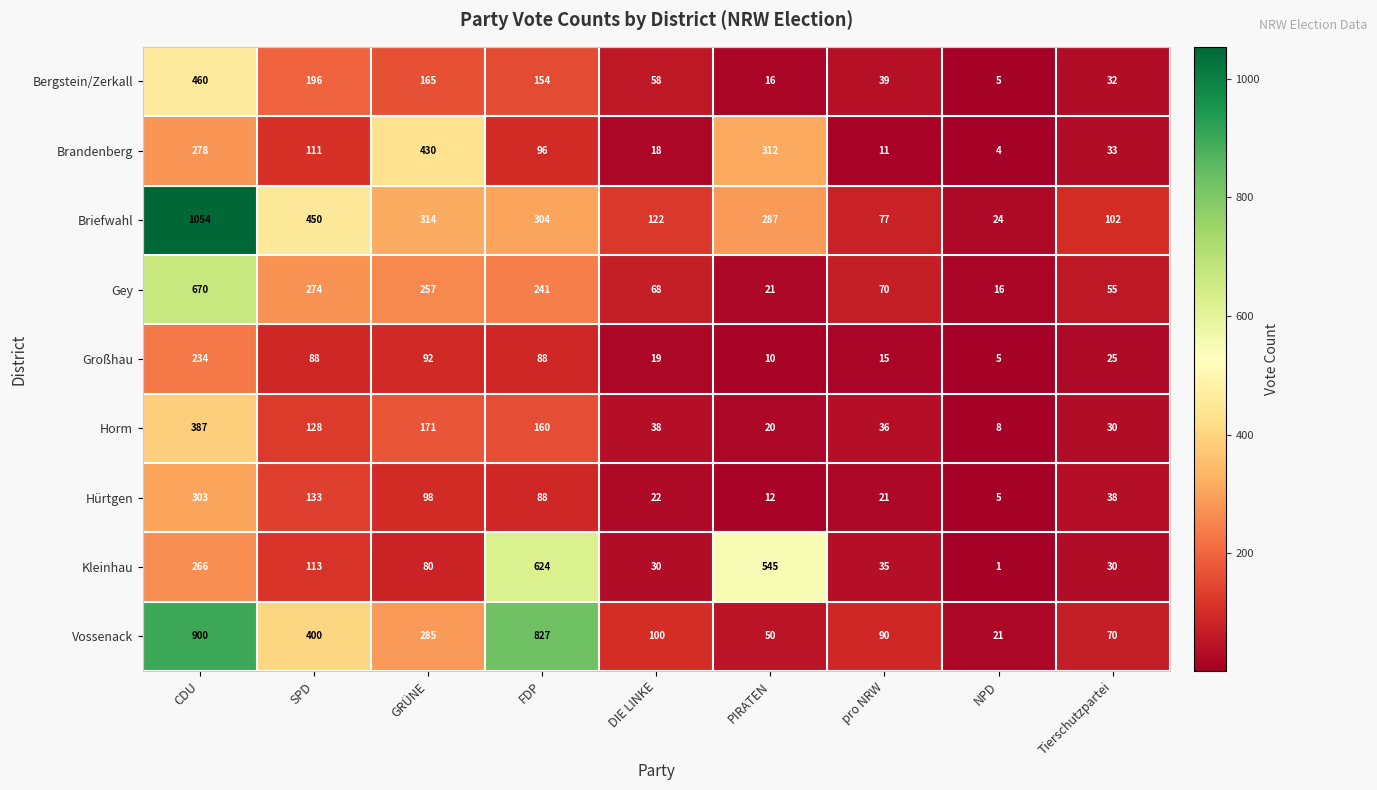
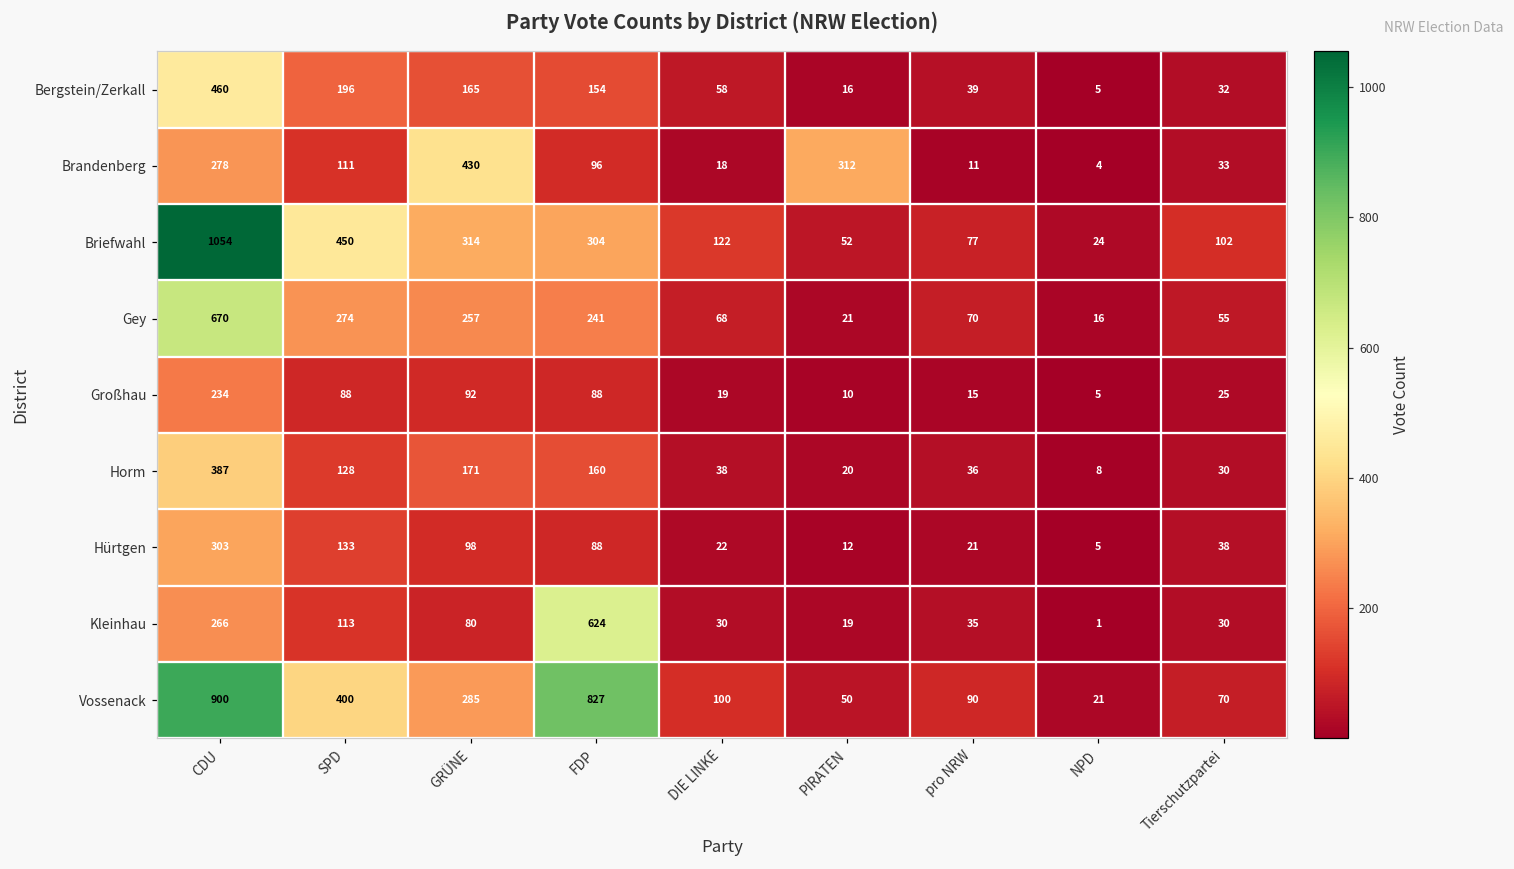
Briefwahl, PIRATEN: 287 -> 52
Kleinhau, PIRATEN: 545 -> 19
